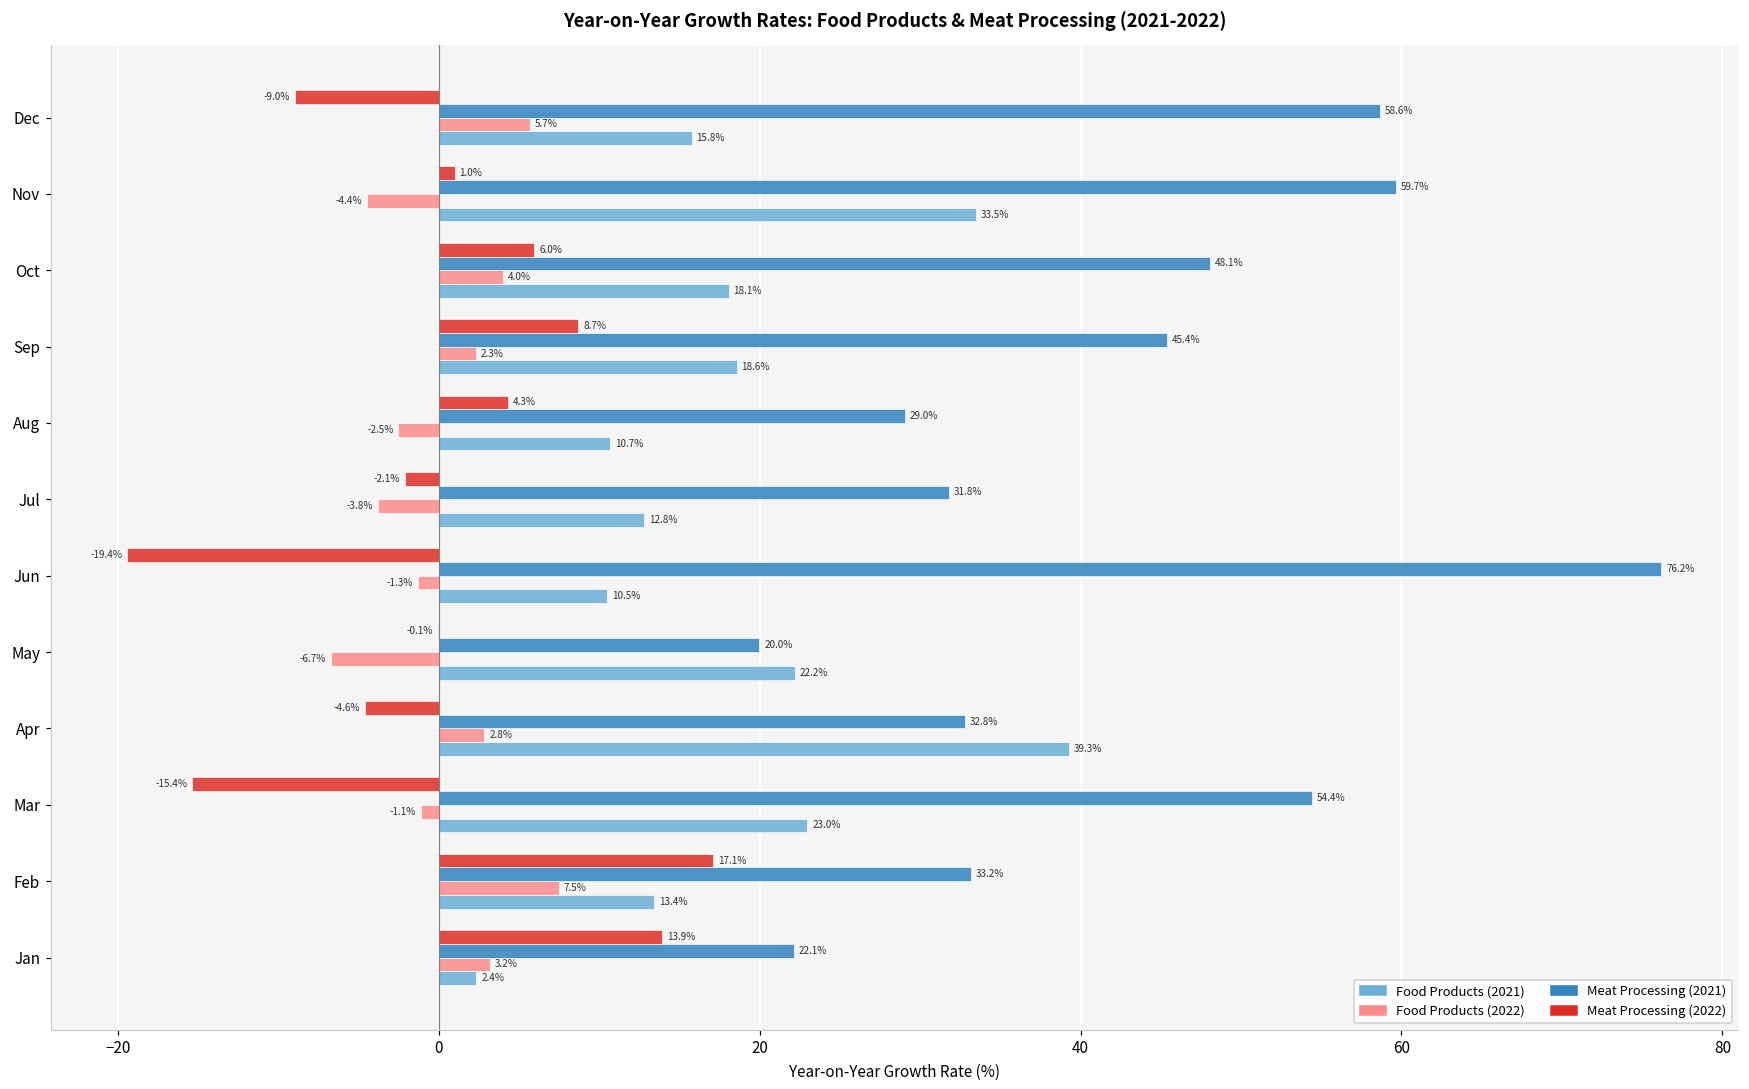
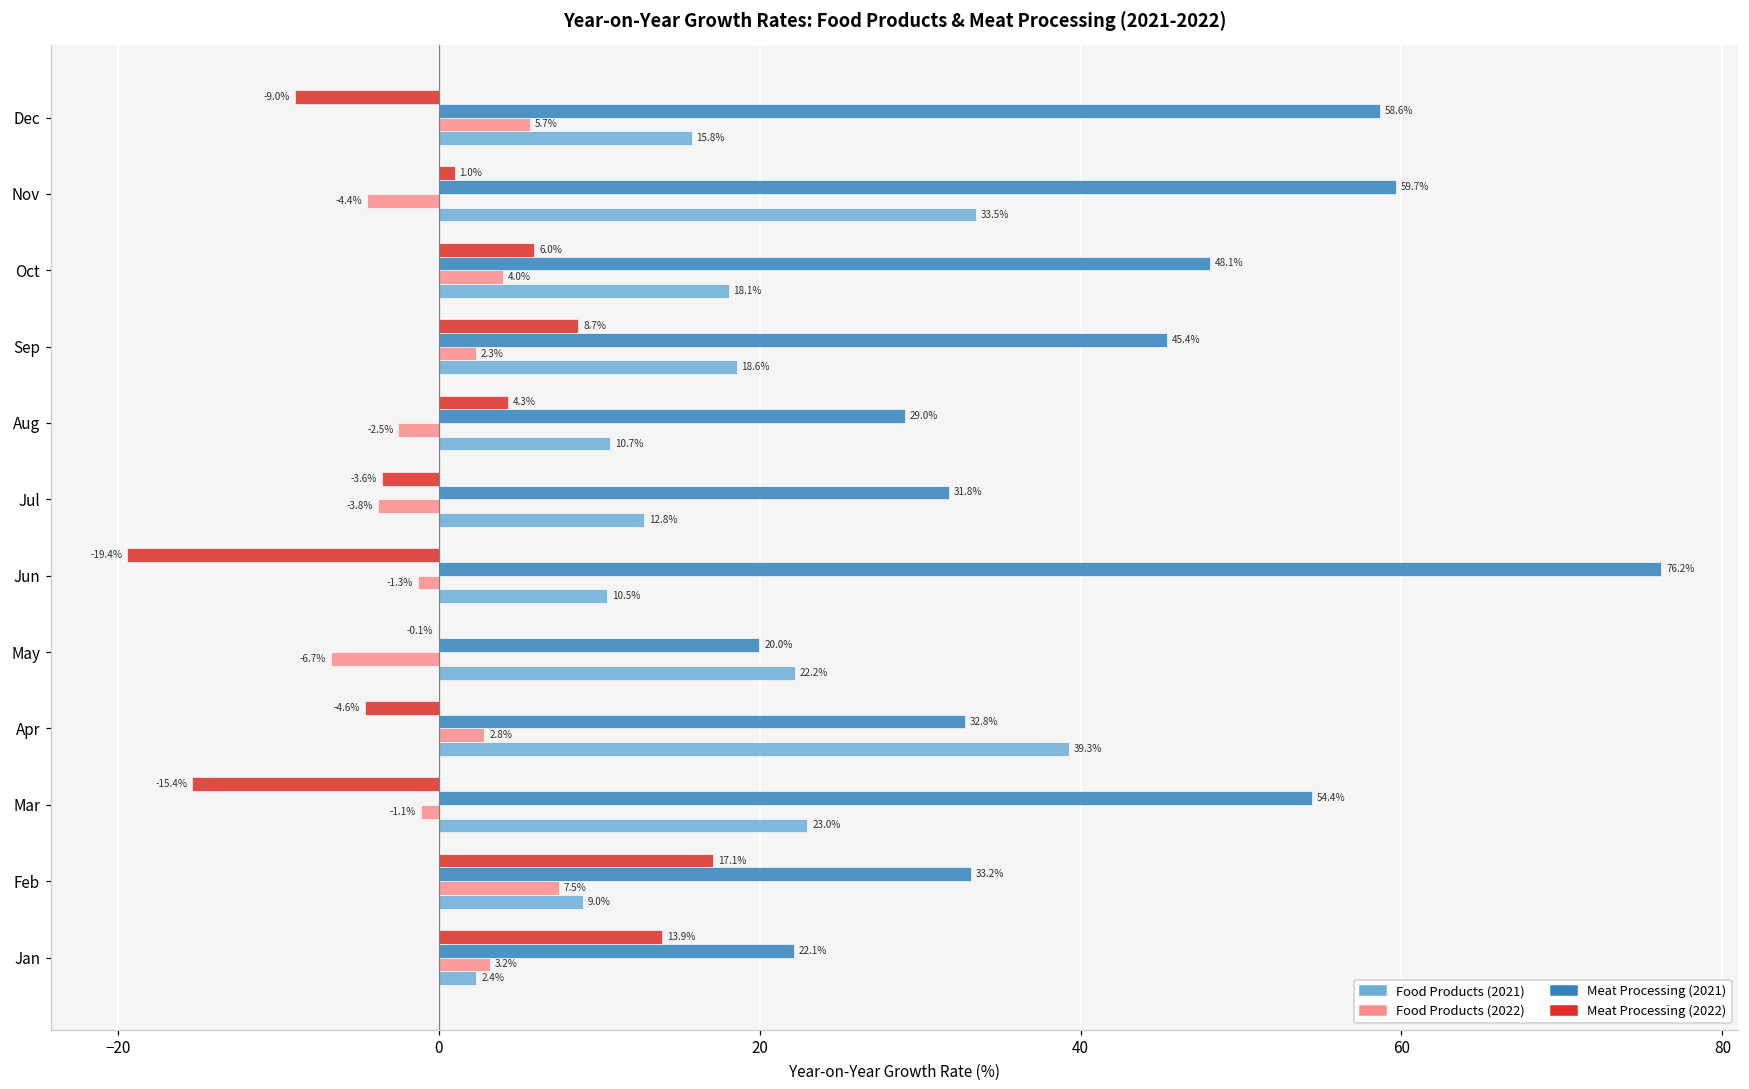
Meat Processing (2022), Jul: -2.1% -> -3.6%
Food Products (2021), Feb: 13.4% -> 9.0%
